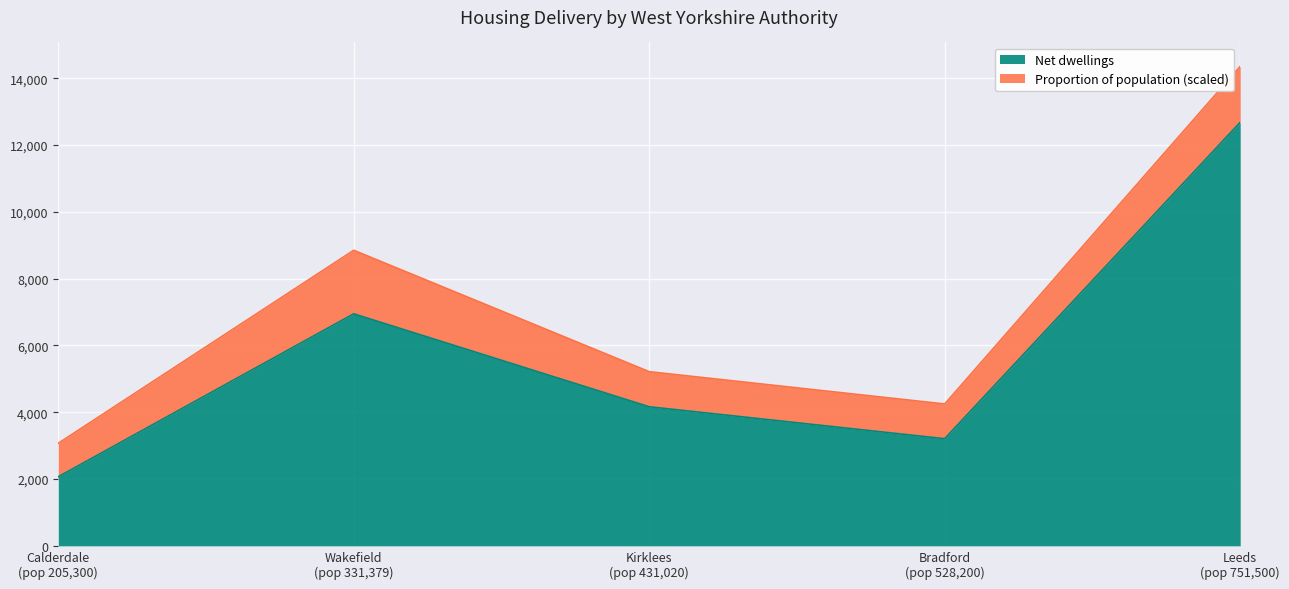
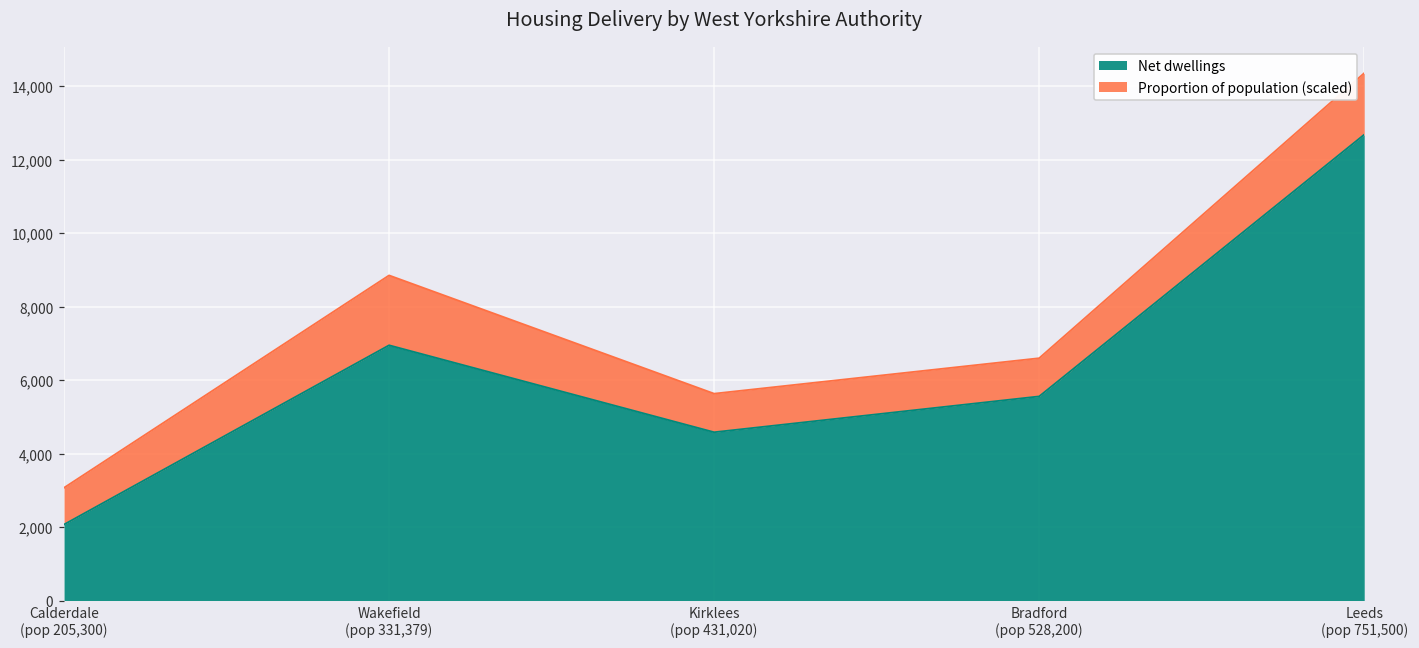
Net dwellings, Kirklees (pop 431,020): 4,200 -> 4,600
Net dwellings, Bradford (pop 528,200): 3,200 -> 5,600
